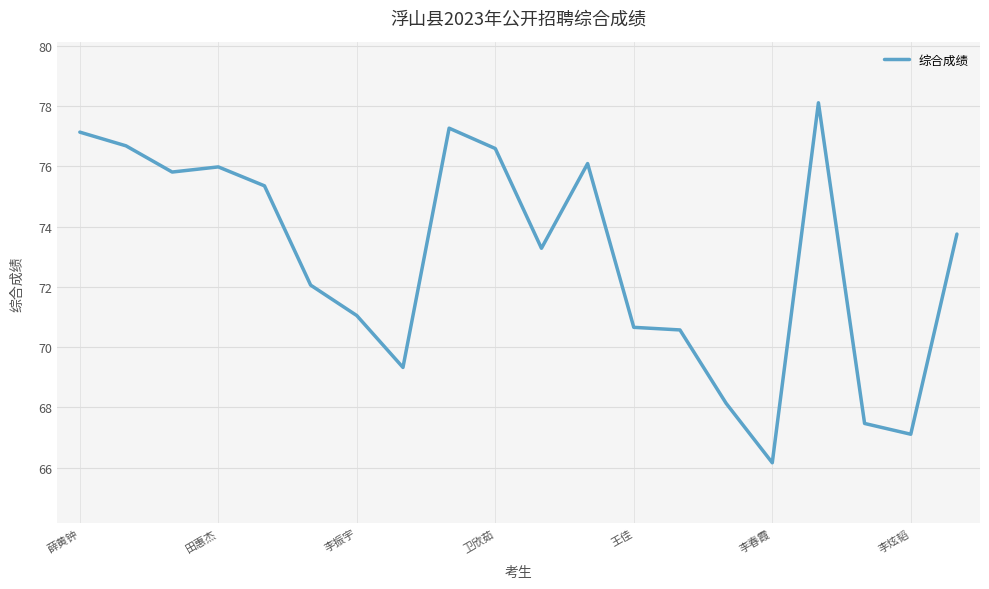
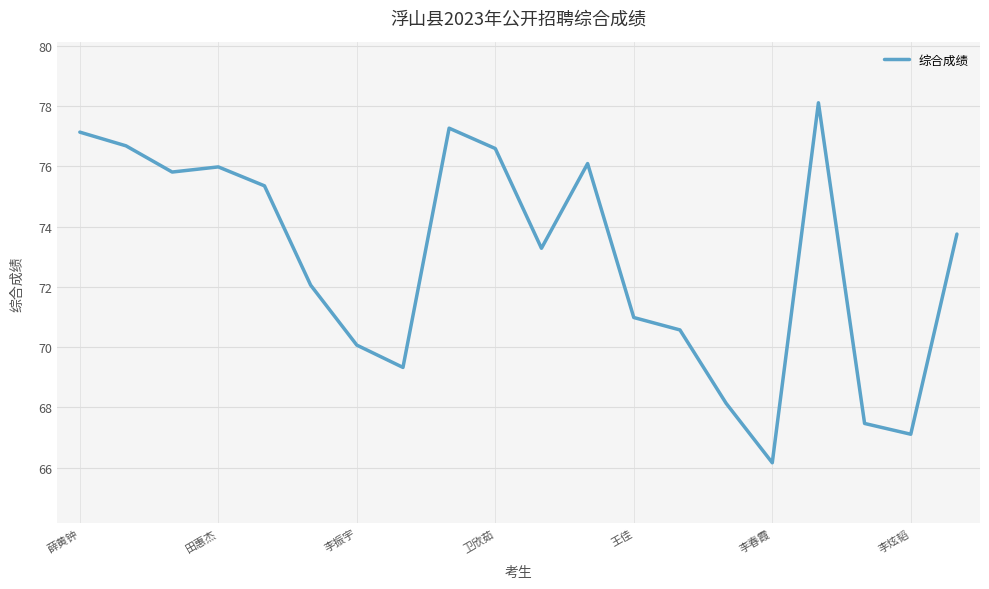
李振宇: 71.0 -> 70.1
王佳: 70.7 -> 71.0
